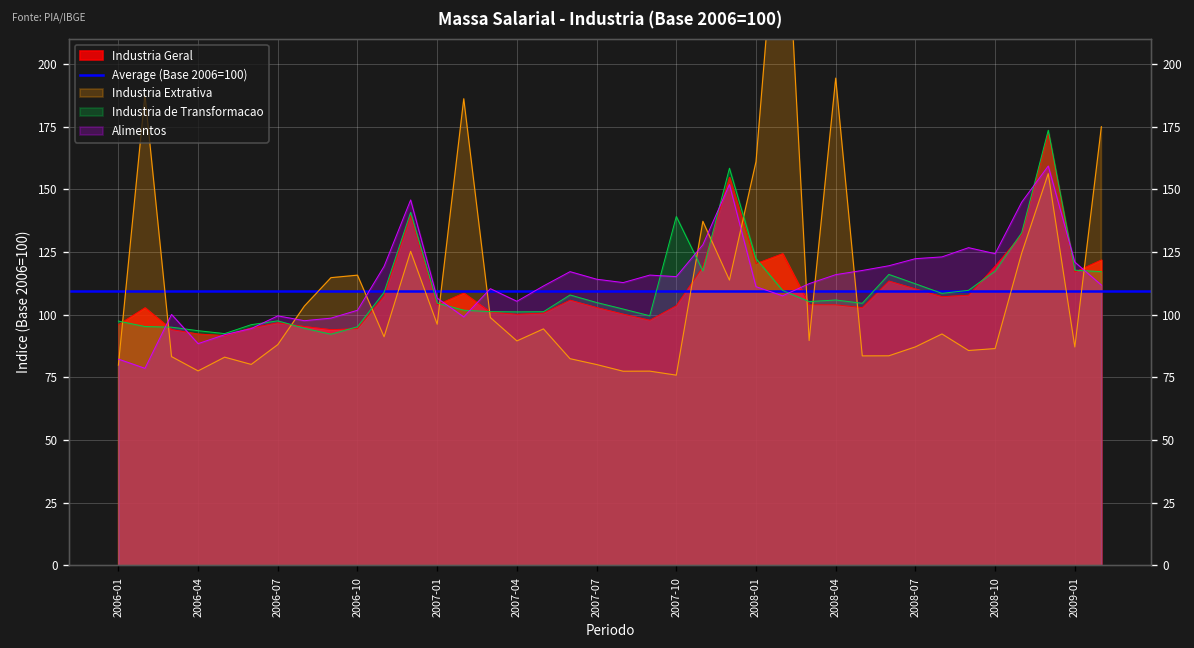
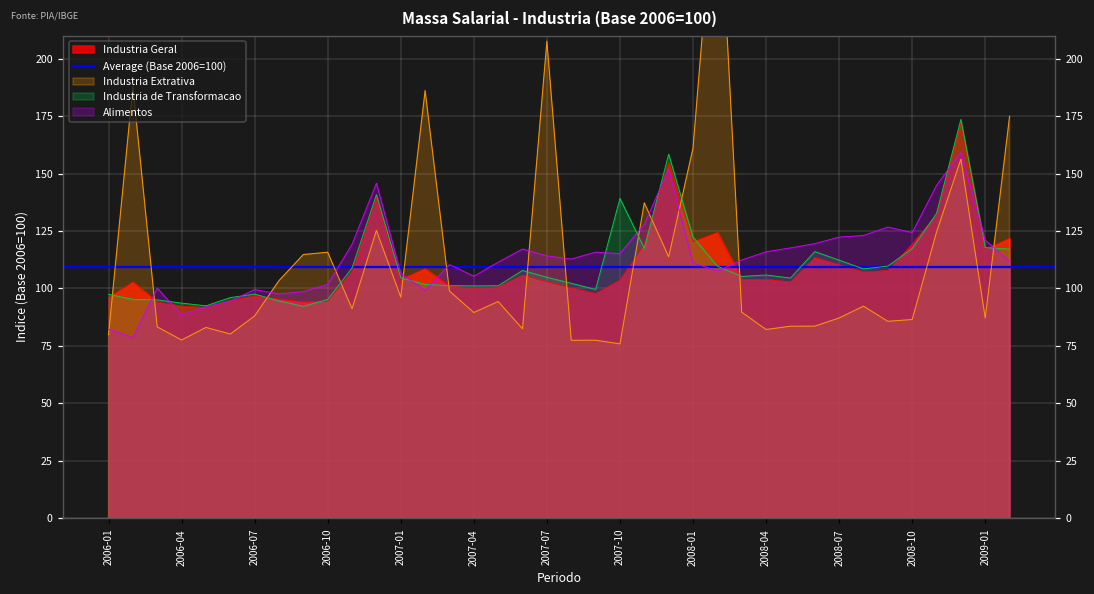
Industria Extrativa, 2007-07: 80 -> 208
Industria Extrativa, 2008-04: 194 -> 82
